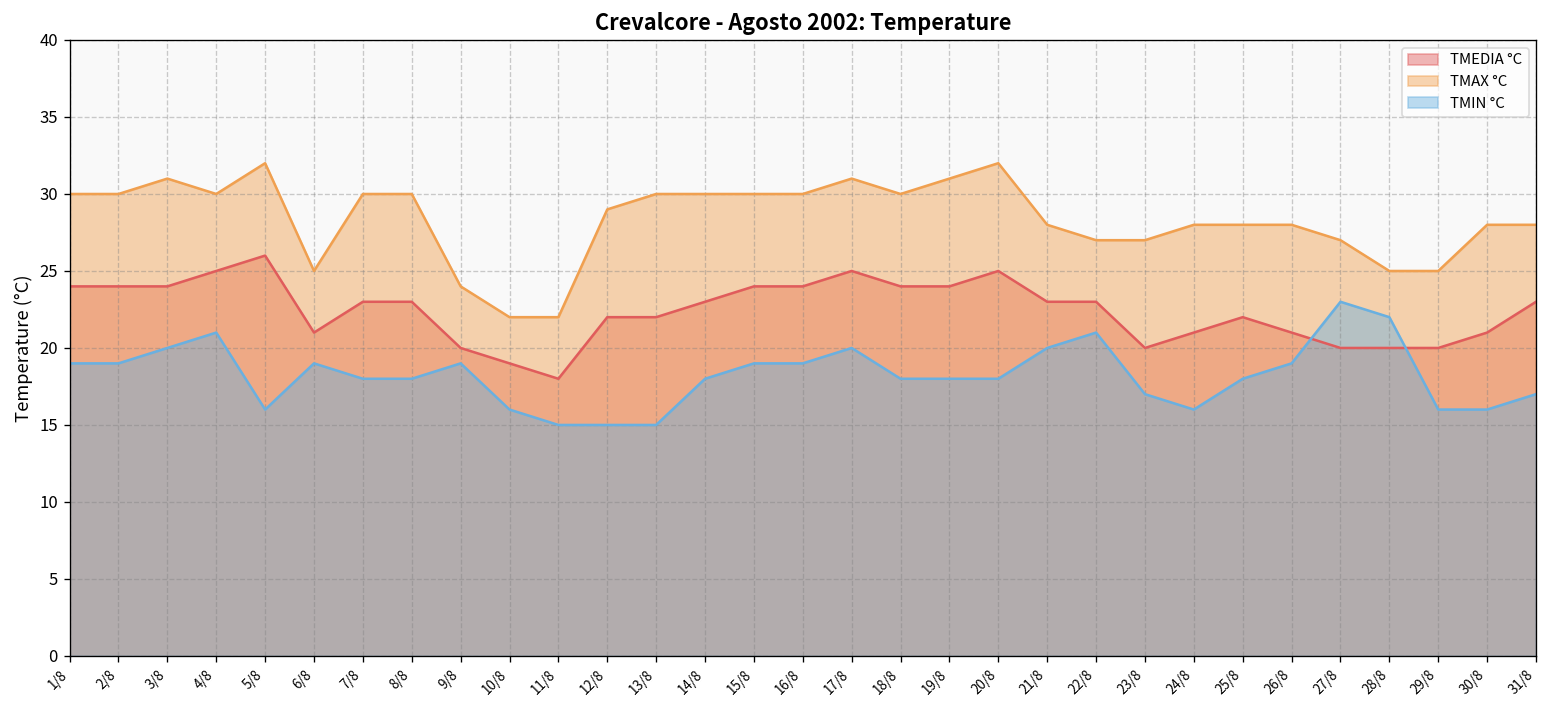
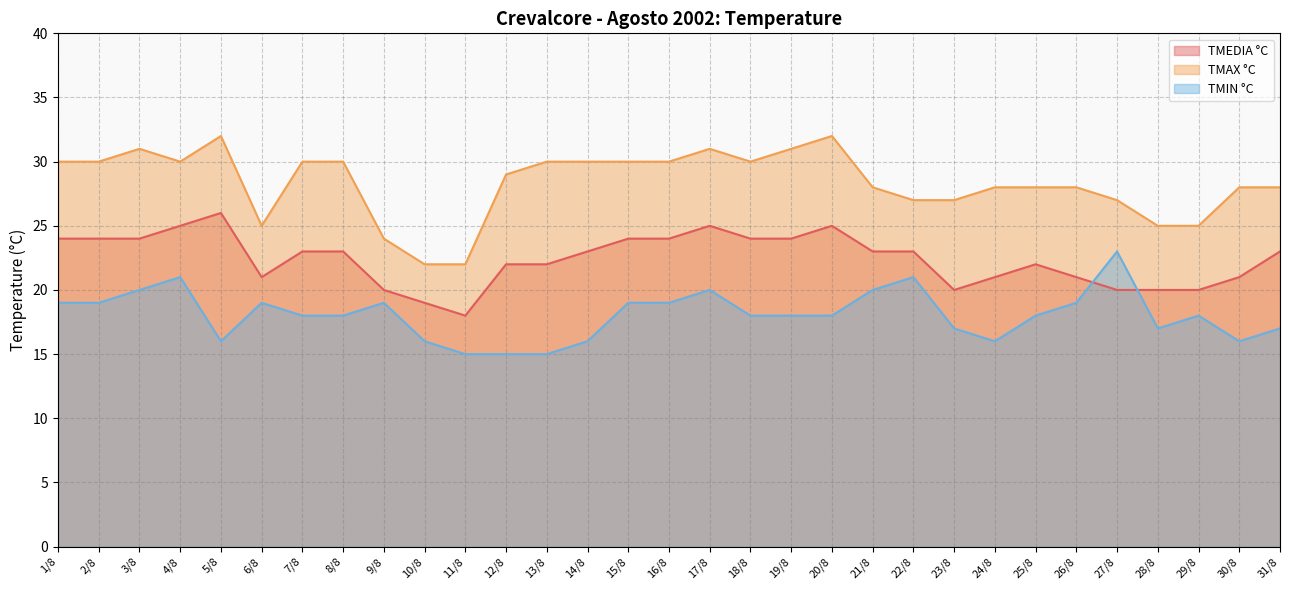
TMIN °C, 14/8: 18 -> 16
TMIN °C, 28/8: 22 -> 17
TMIN °C, 29/8: 16 -> 18
